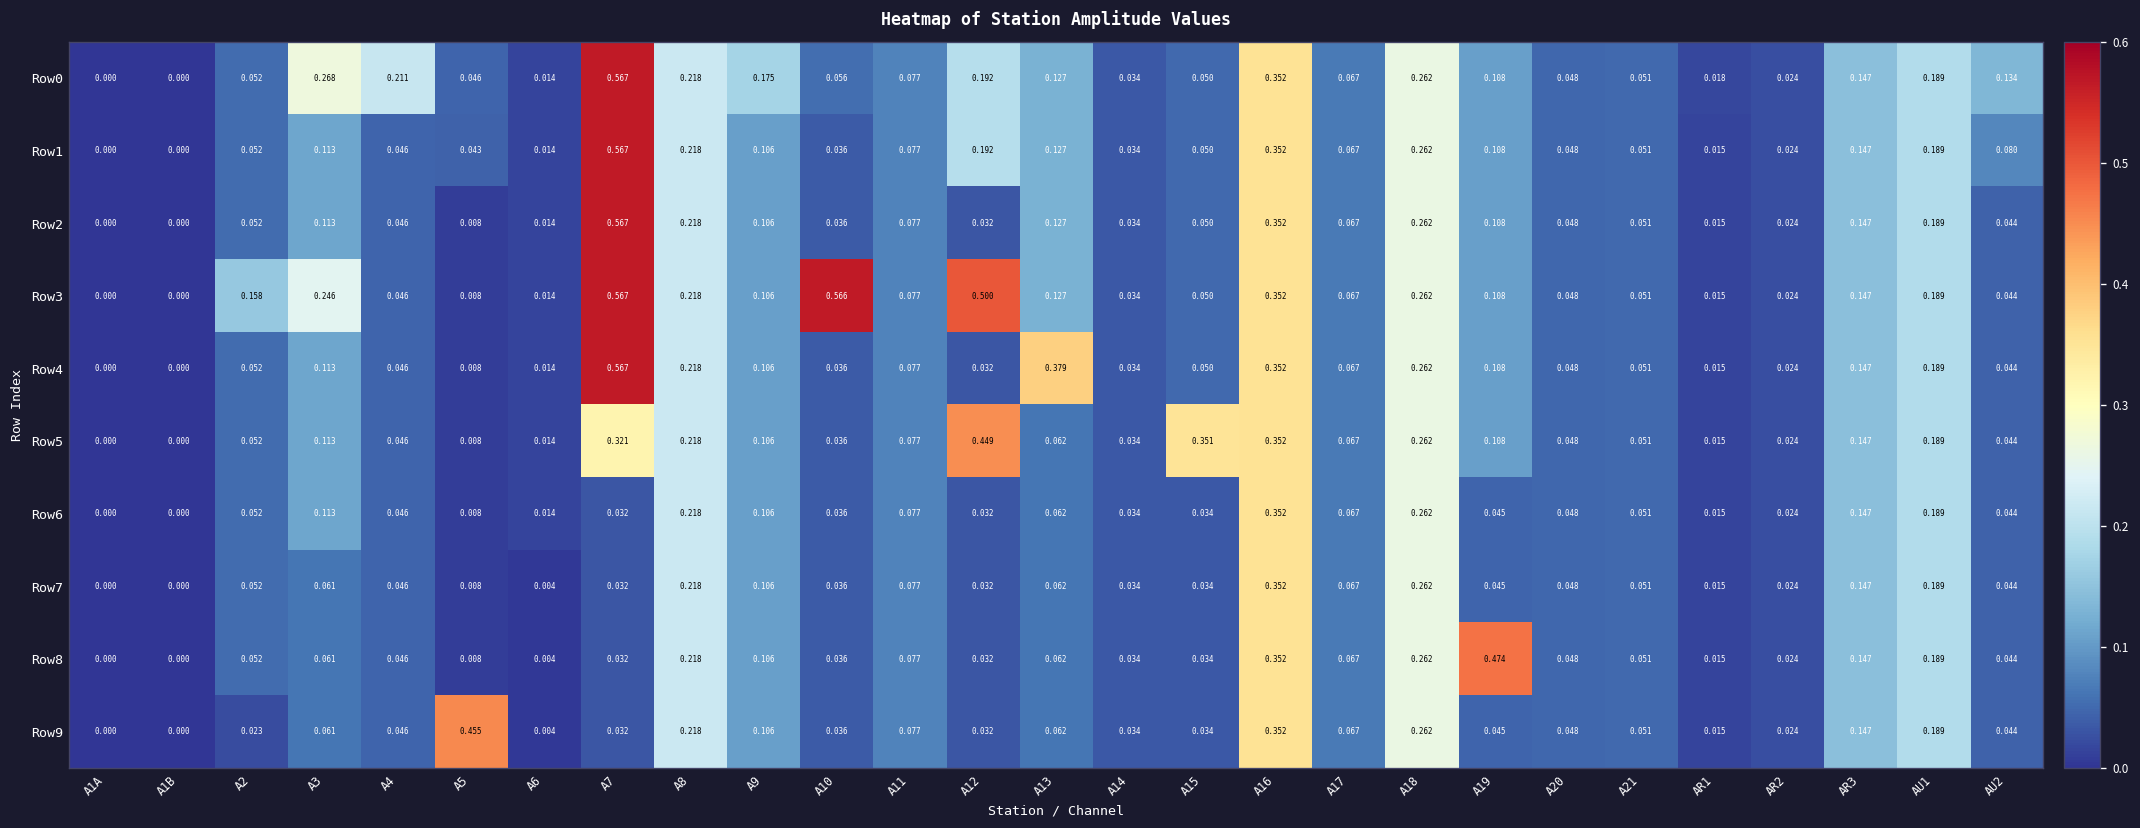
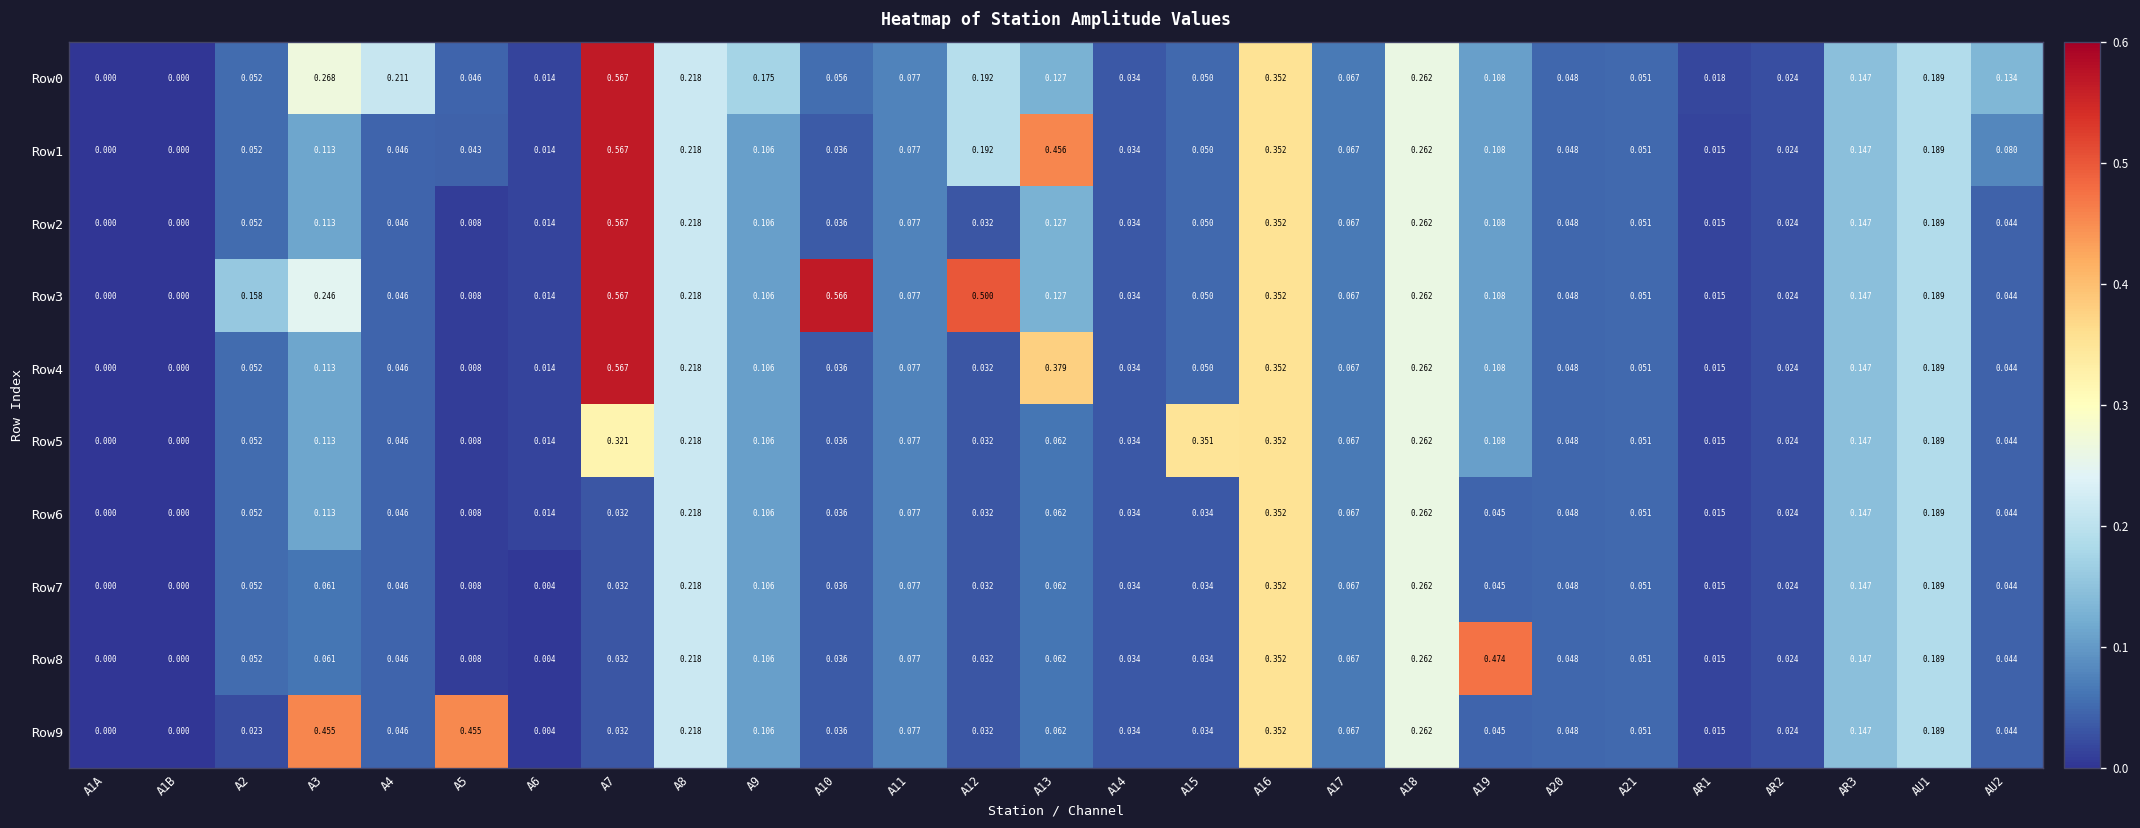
Row1, A13: 0.127 -> 0.456
Row5, A12: 0.449 -> 0.032
Row9, A3: 0.061 -> 0.455
